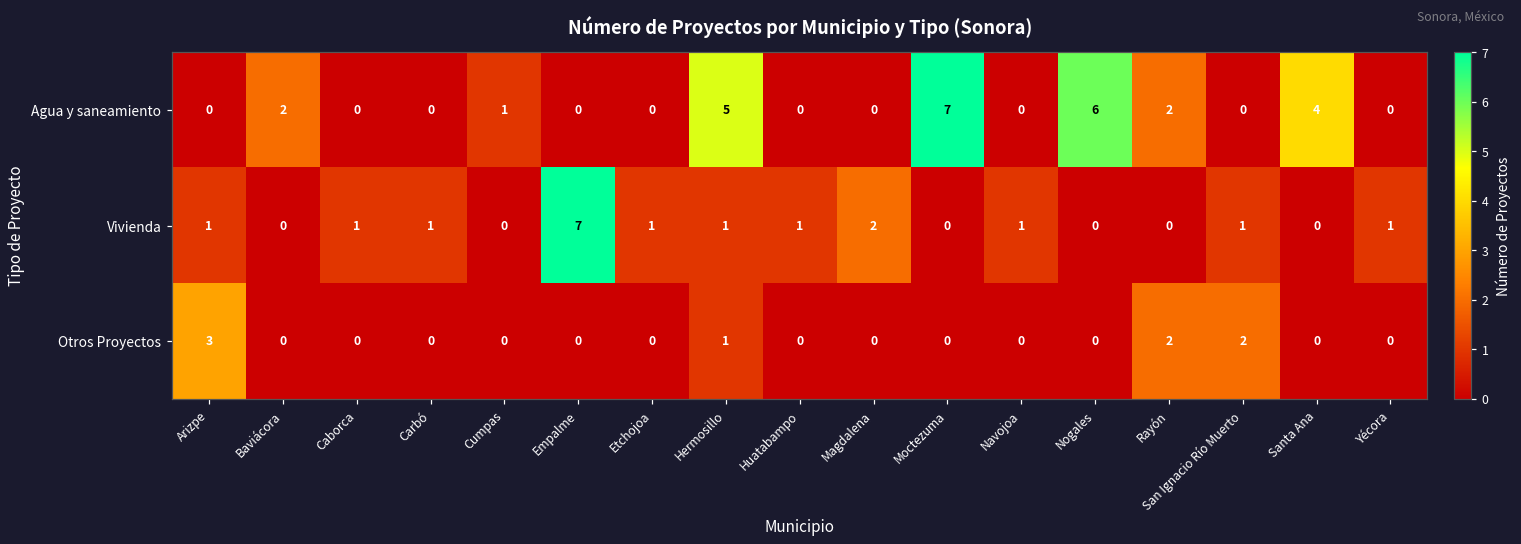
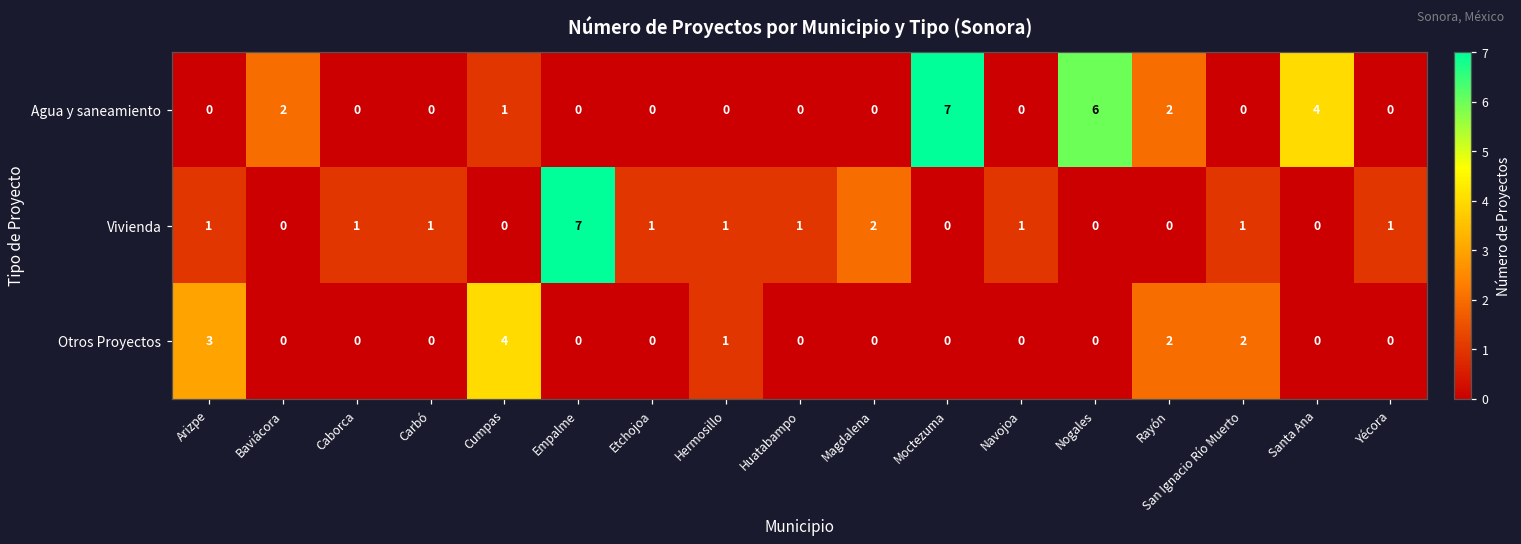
Agua y saneamiento, Hermosillo: 5 -> 0
Otros Proyectos, Cumpas: 0 -> 4
